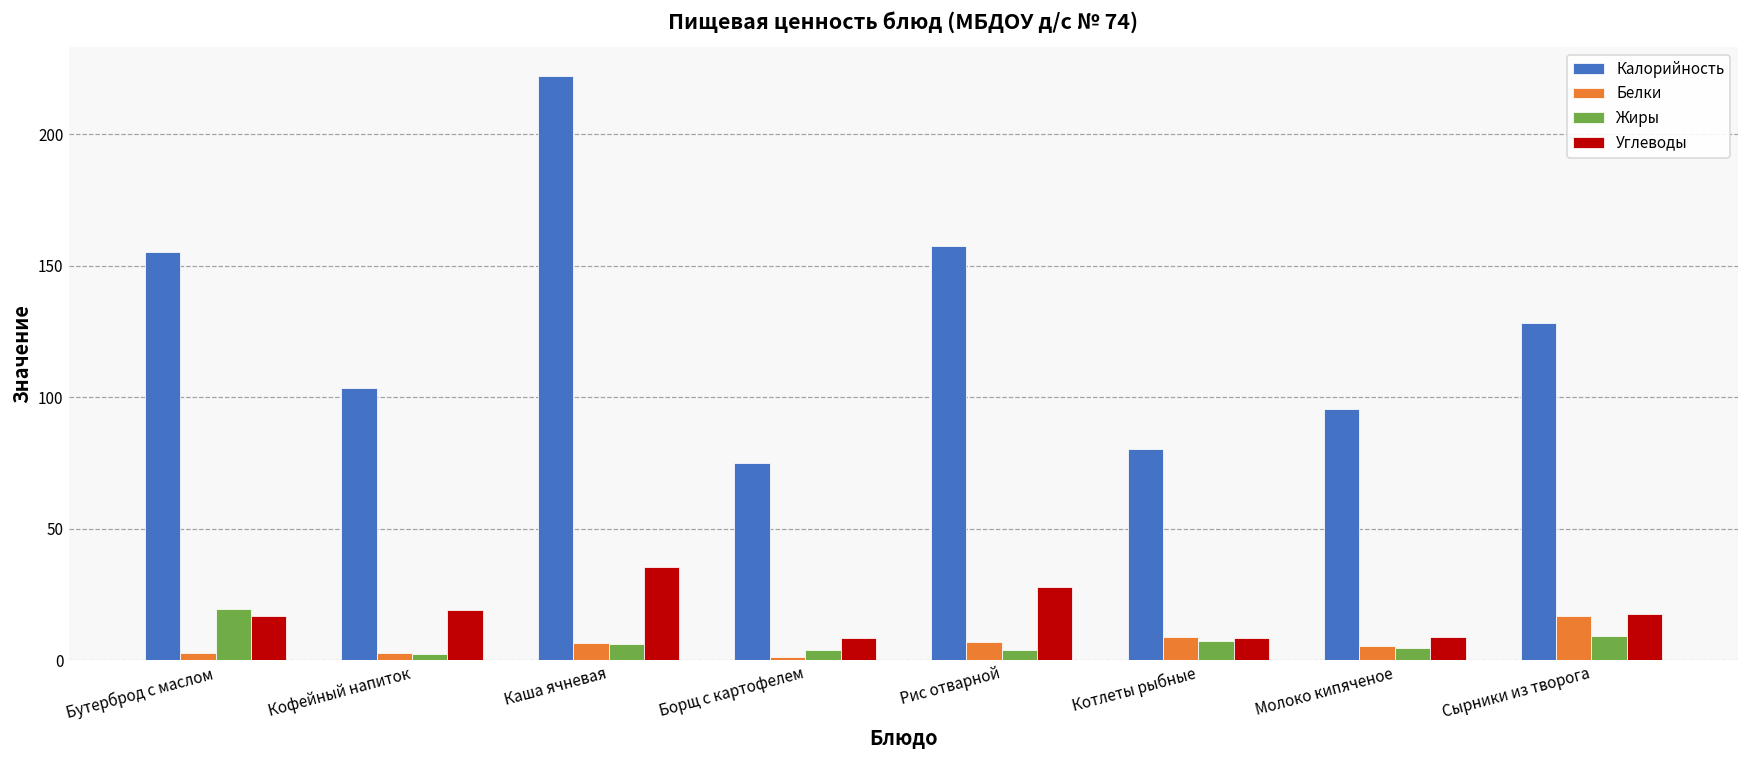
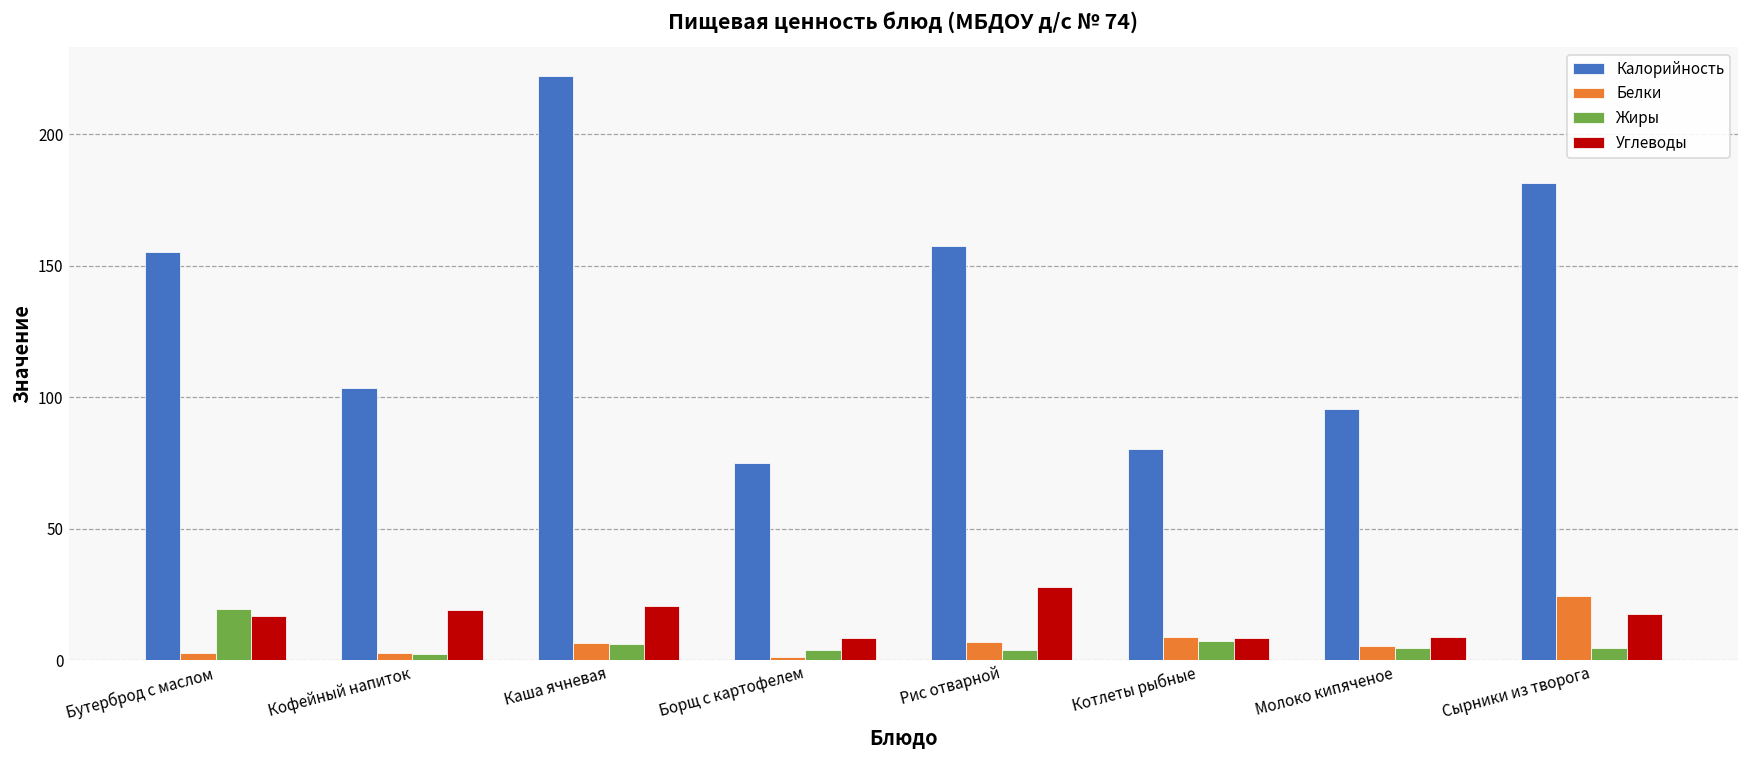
Углеводы, Каша ячневая: 36 -> 21
Калорийность, Сырники из творога: 128 -> 181
Белки, Сырники из творога: 17 -> 25
Жиры, Сырники из творога: 9 -> 5
